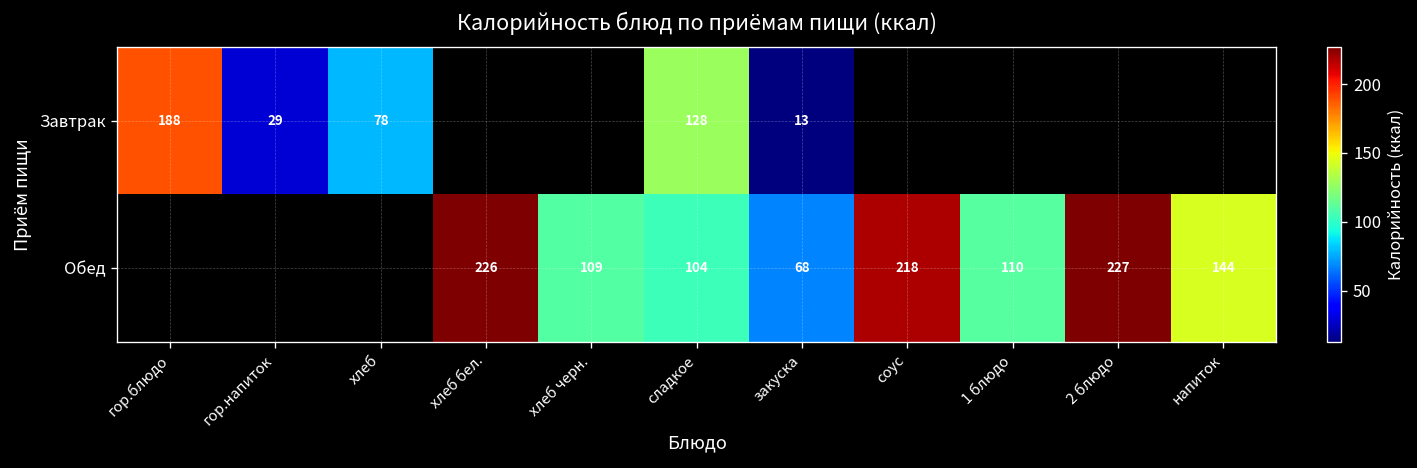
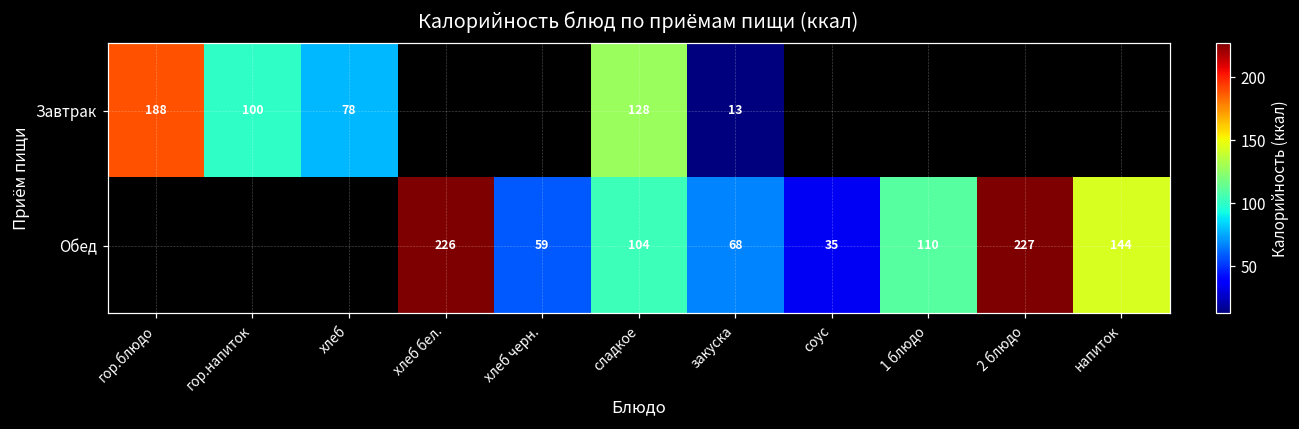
Завтрак, гор.напиток: 29 -> 100
Обед, хлеб черн.: 109 -> 59
Обед, соус: 218 -> 35
